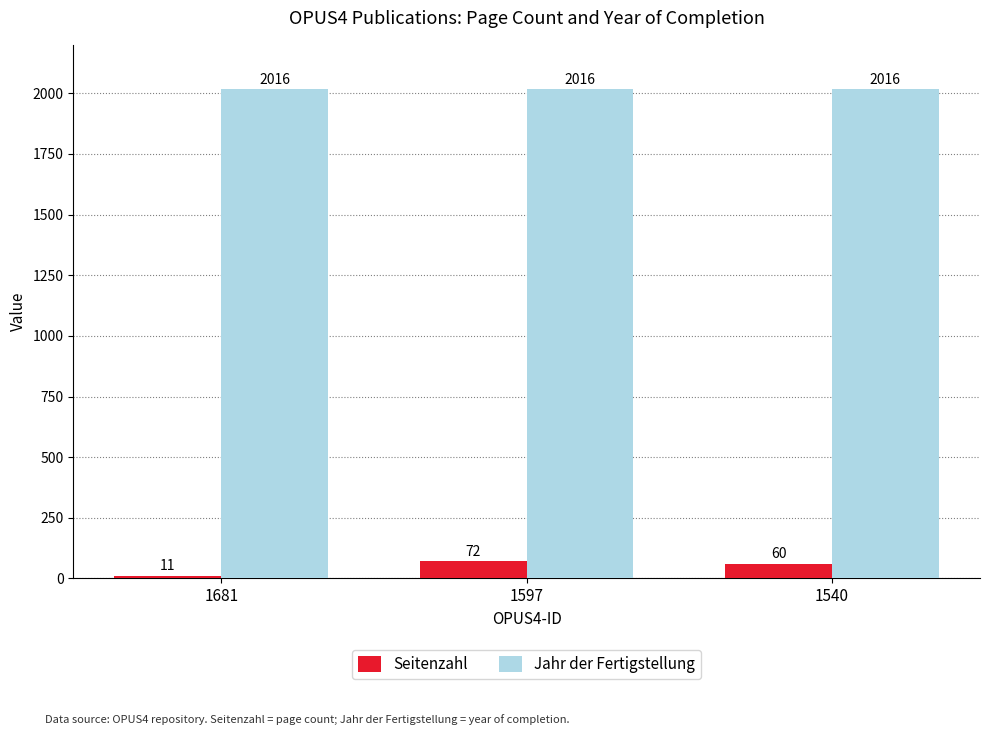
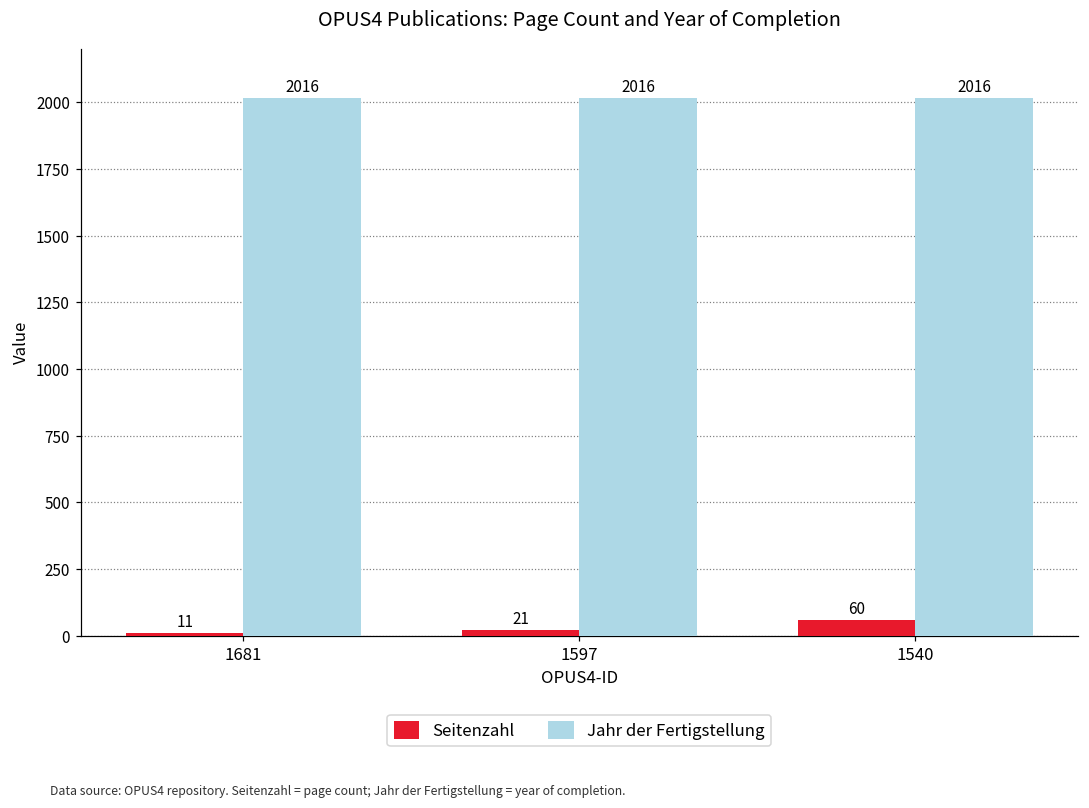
Seitenzahl, 1597: 72 -> 21
